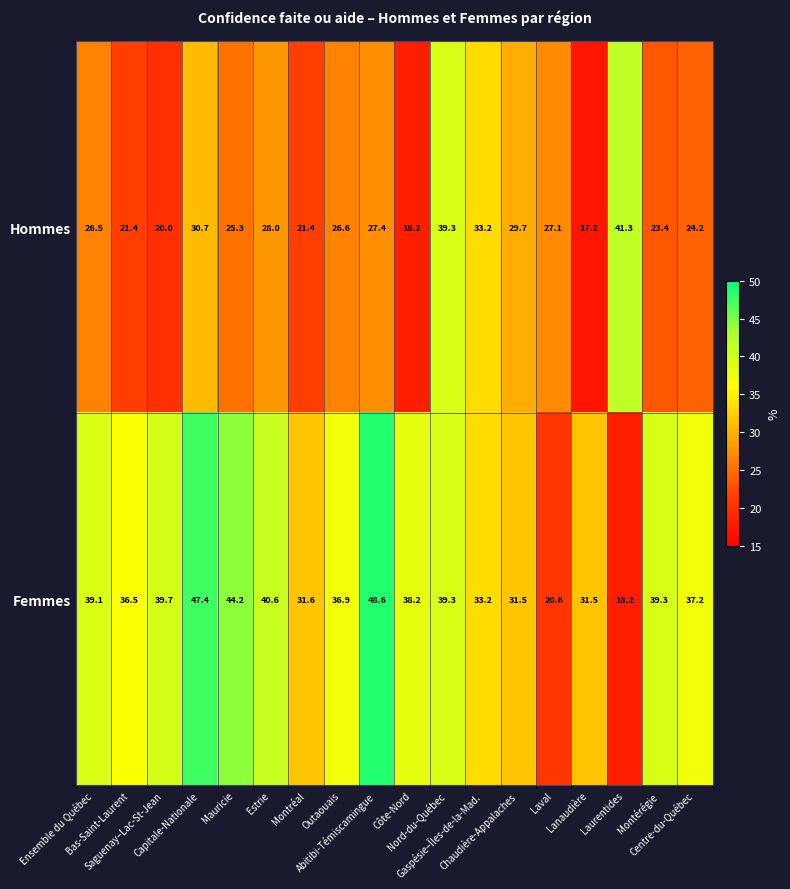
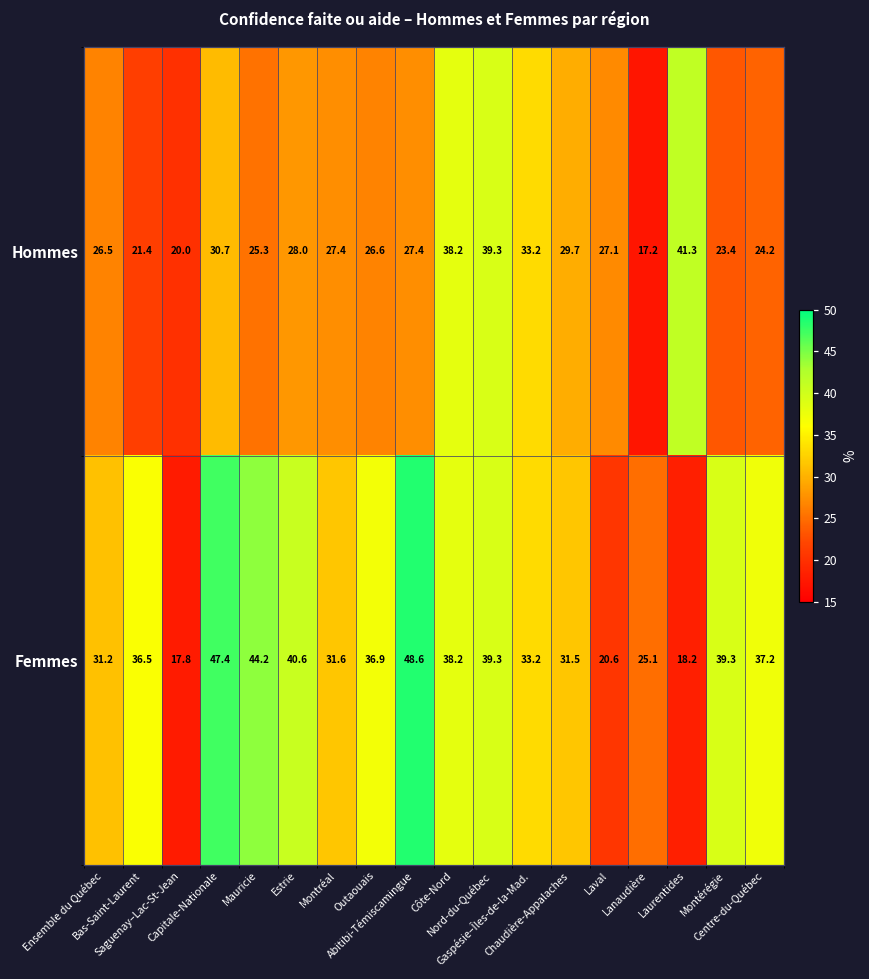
Hommes, Montréal: 21.4 -> 27.4
Hommes, Côte-Nord: 18.2 -> 38.2
Femmes, Ensemble du Québec: 39.1 -> 31.2
Femmes, Saguenay–Lac-St-Jean: 39.7 -> 17.8
Femmes, Lanaudière: 31.5 -> 25.1
